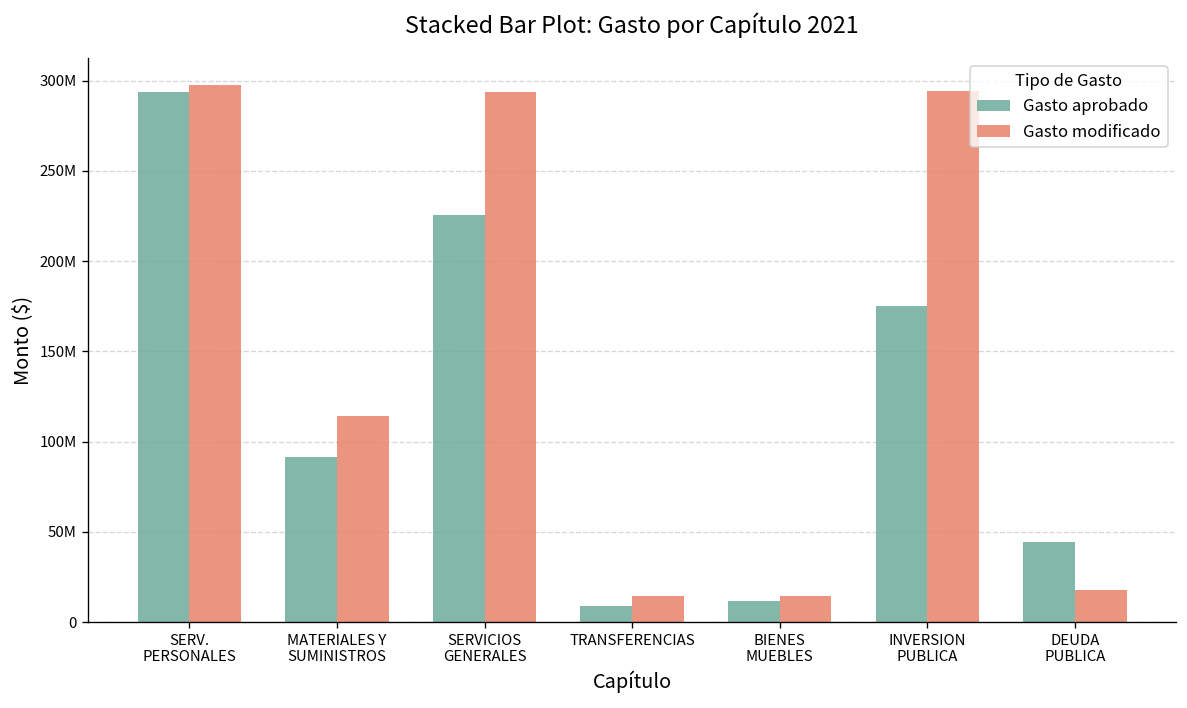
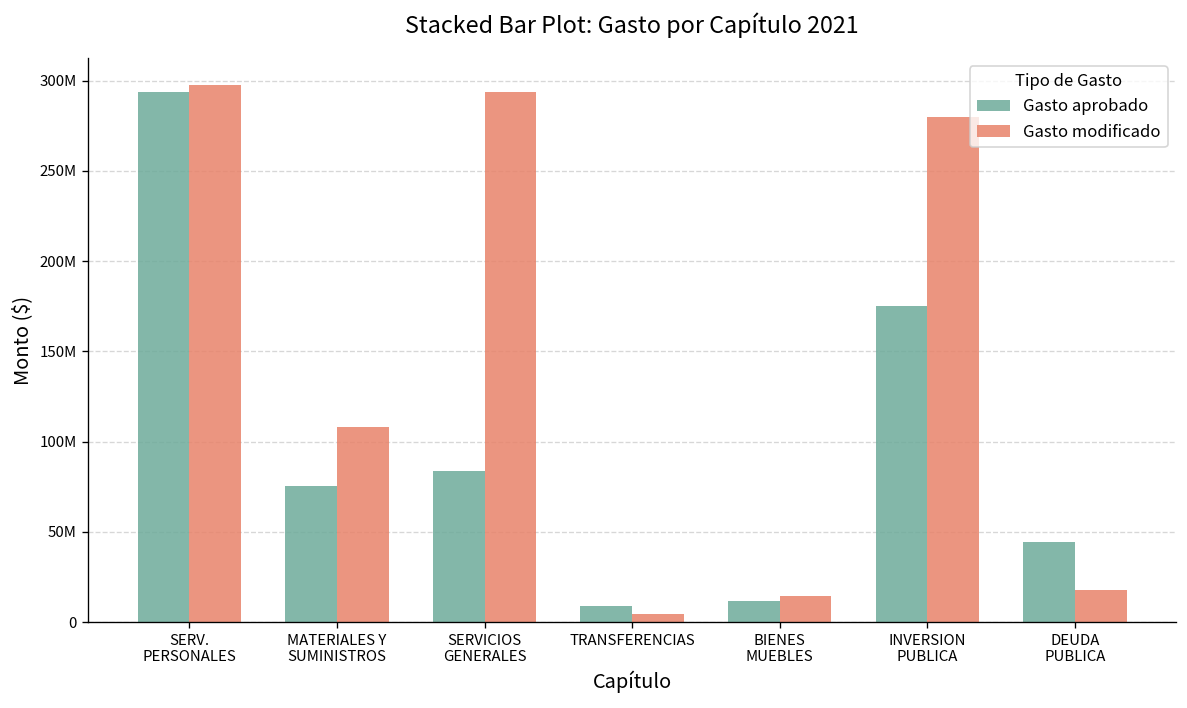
Gasto aprobado, MATERIALES Y SUMINISTROS: 92000000 -> 75000000
Gasto modificado, MATERIALES Y SUMINISTROS: 114000000 -> 108000000
Gasto aprobado, SERVICIOS GENERALES: 226000000 -> 84000000
Gasto modificado, TRANSFERENCIAS: 15000000 -> 5000000
Gasto modificado, INVERSION PUBLICA: 294000000 -> 280000000
